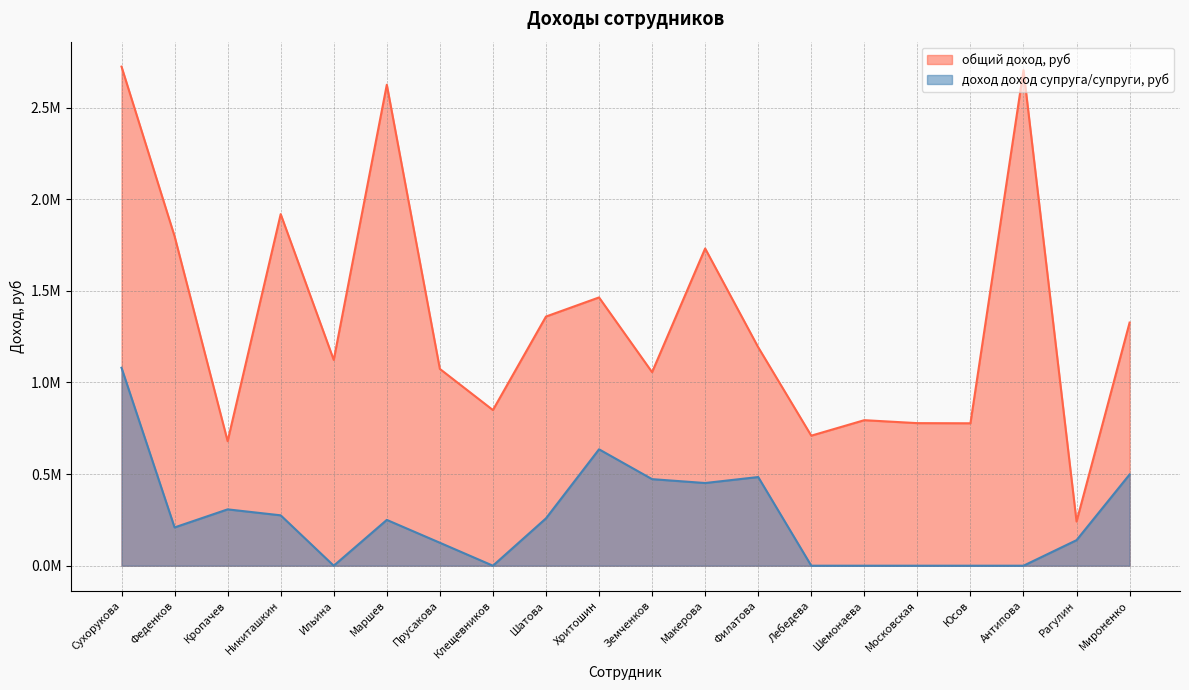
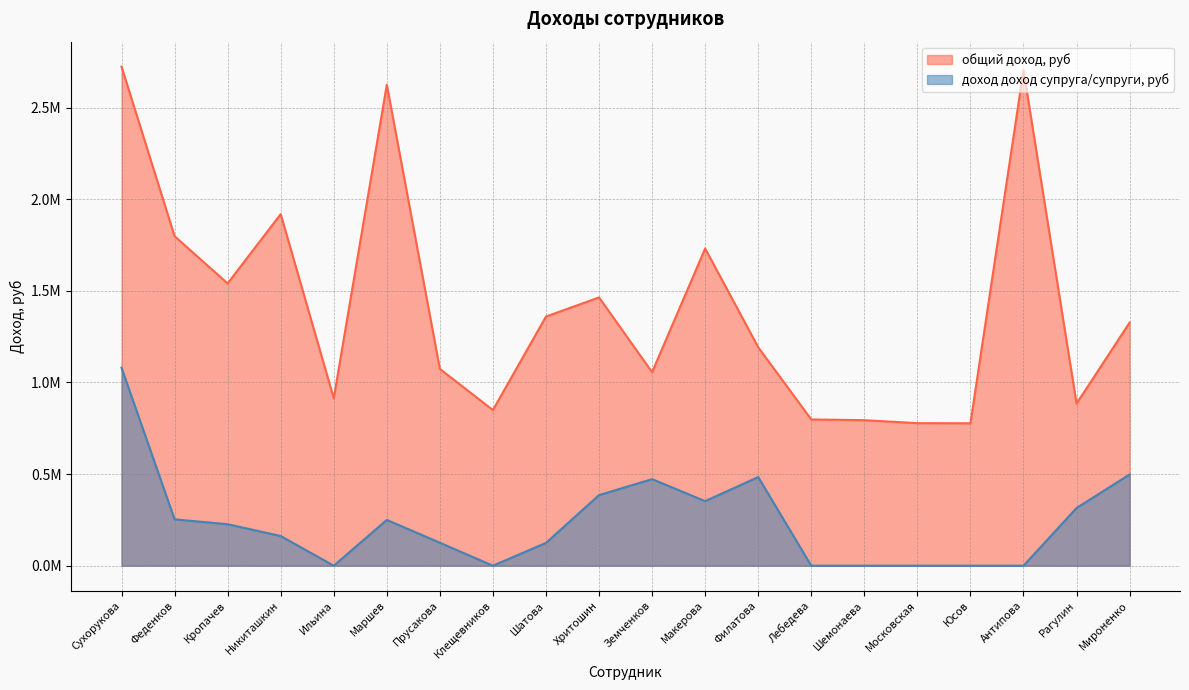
доход доход супруга/супруги, руб, Феденков: 210000 -> 250000
общий доход, руб, Кропачев: 680000 -> 1540000
доход доход супруга/супруги, руб, Кропачев: 310000 -> 230000
доход доход супруга/супруги, руб, Никиташкин: 270000 -> 160000
общий доход, руб, Ильина: 1120000 -> 910000
доход доход супруга/супруги, руб, Шатова: 260000 -> 120000
доход доход супруга/супруги, руб, Хритошин: 640000 -> 390000
доход доход супруга/супруги, руб, Макерова: 450000 -> 350000
общий доход, руб, Лебедева: 710000 -> 800000
общий доход, руб, Рагулин: 240000 -> 880000
доход доход супруга/супруги, руб, Рагулин: 140000 -> 310000
